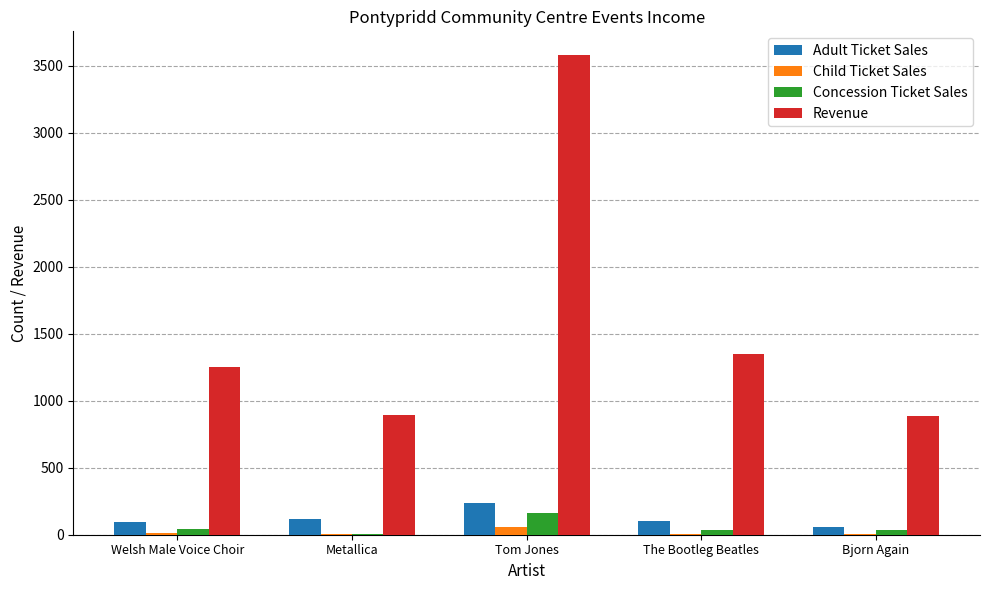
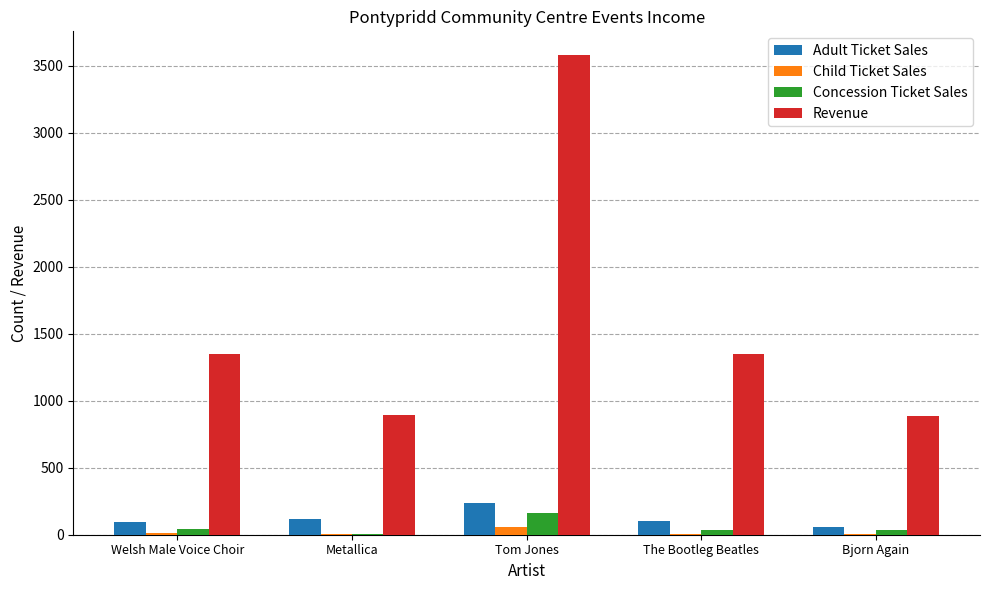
Revenue, Welsh Male Voice Choir: 1250 -> 1350
